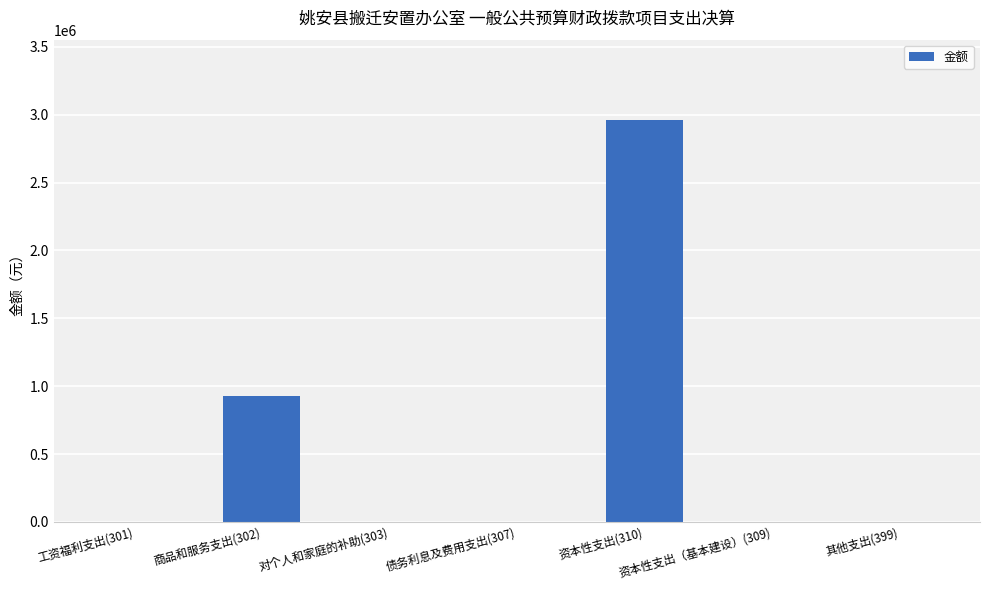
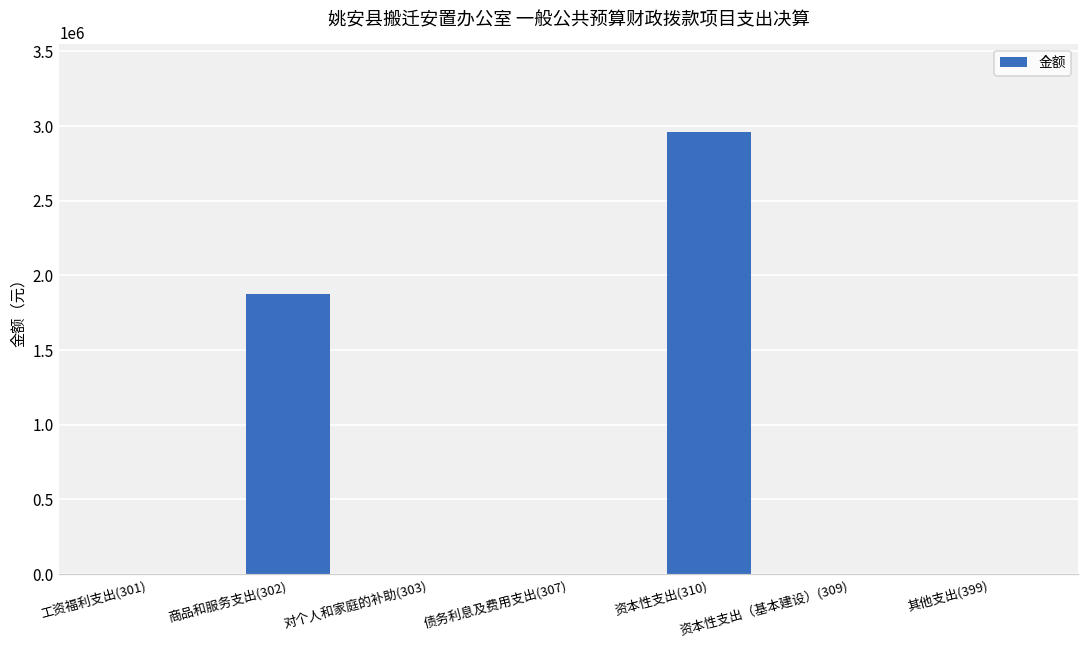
商品和服务支出(302): 920000 -> 1870000
